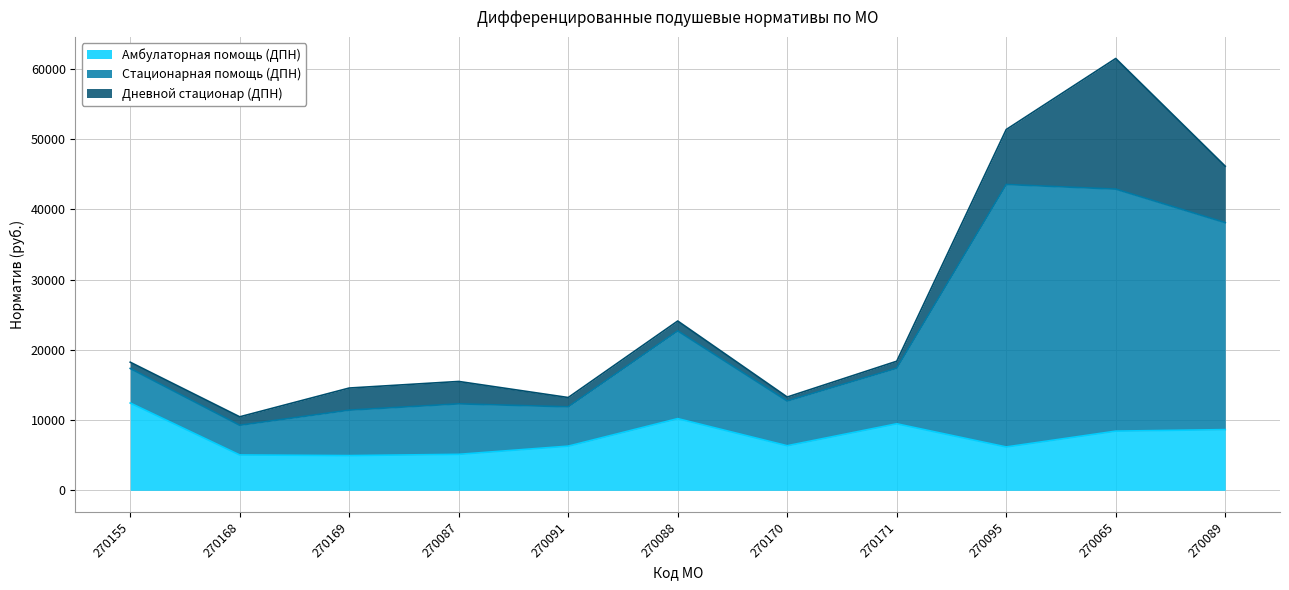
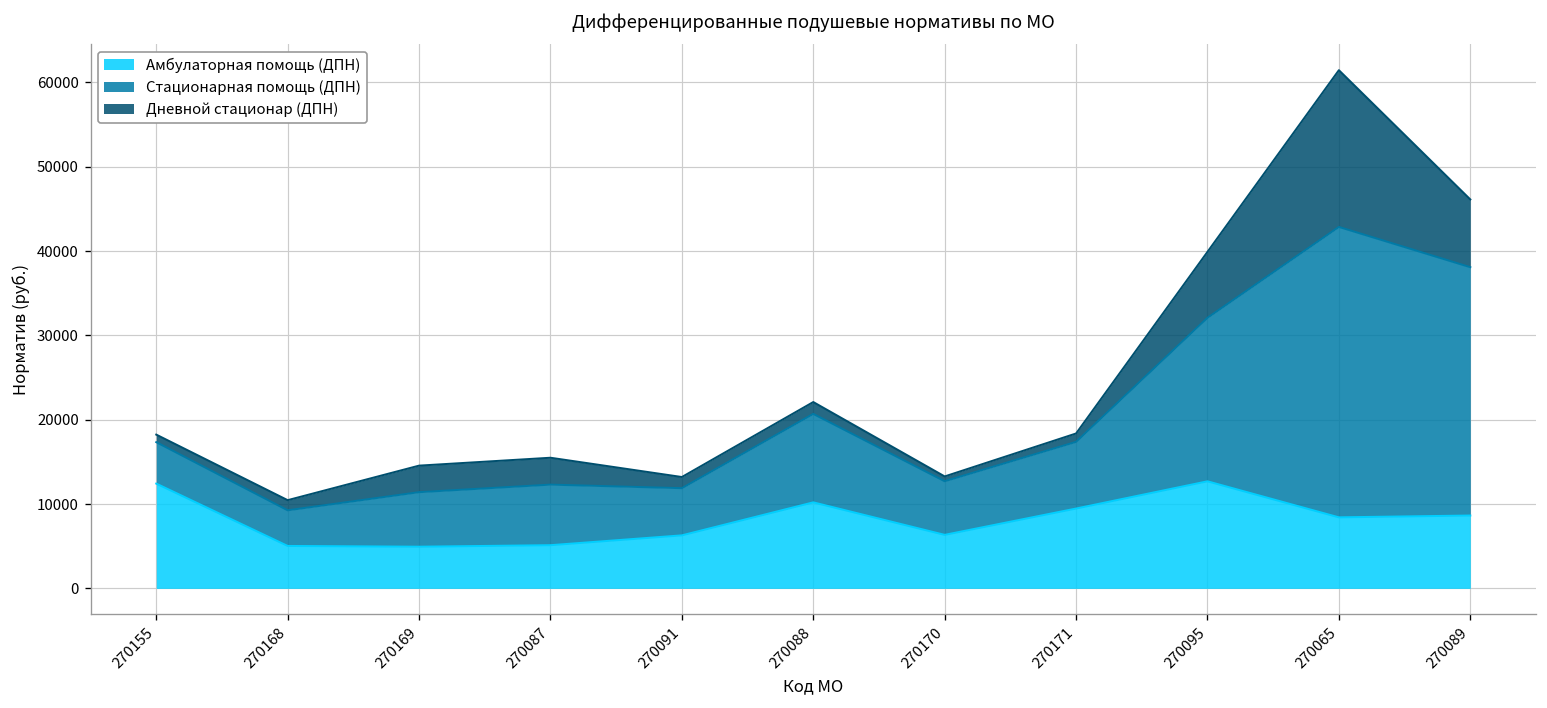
Стационарная помощь (ДПН), 270088: 12000 -> 10000
Амбулаторная помощь (ДПН), 270095: 6000 -> 13000
Стационарная помощь (ДПН), 270095: 37000 -> 19000
